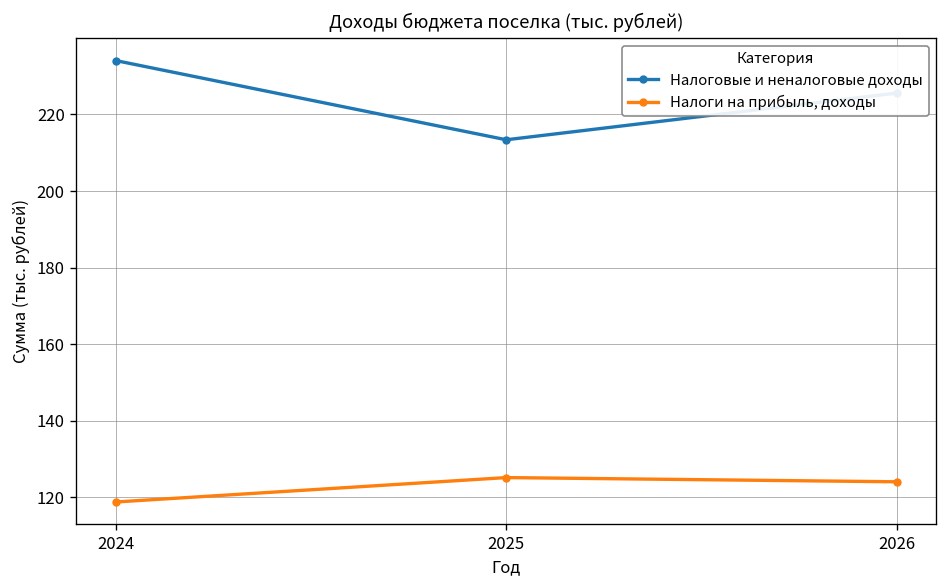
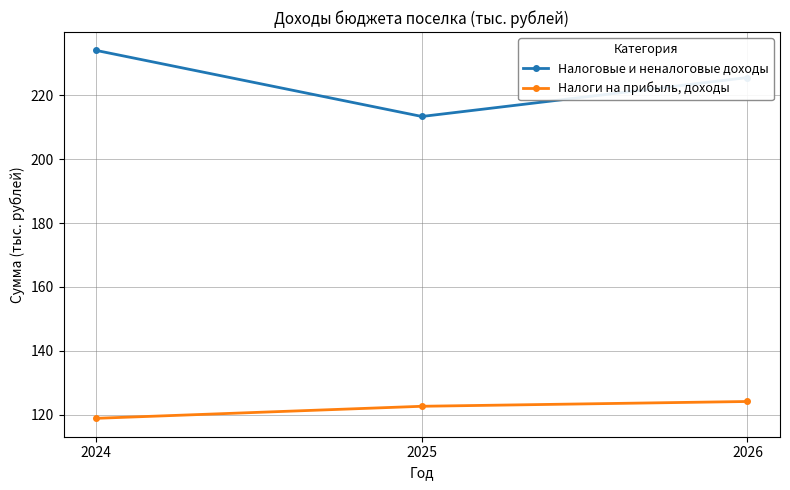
Налоги на прибыль, доходы, 2025: 125 -> 123
